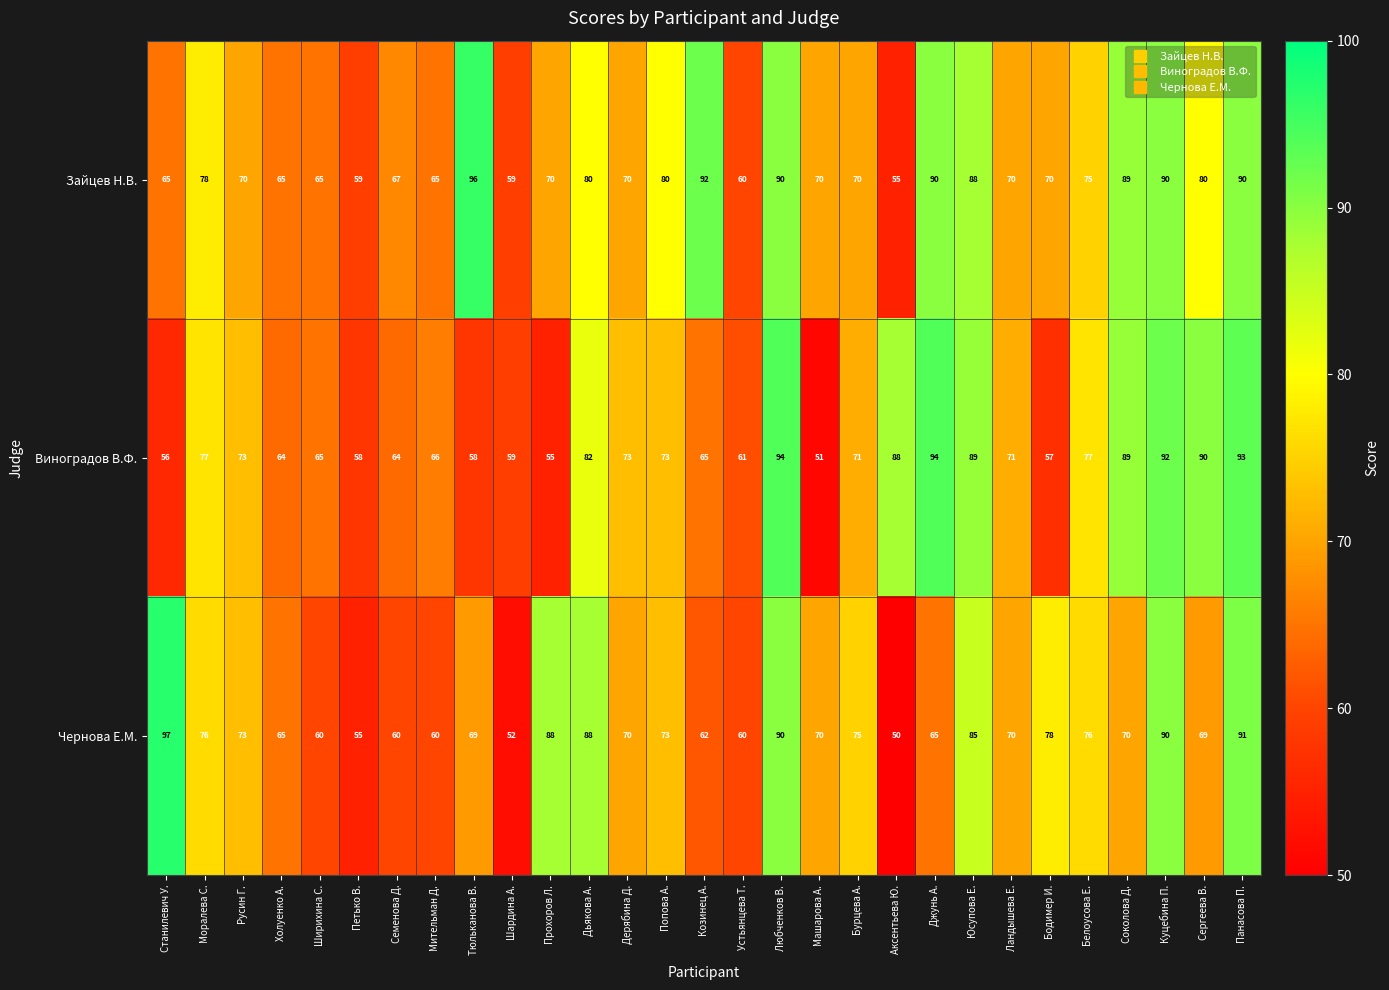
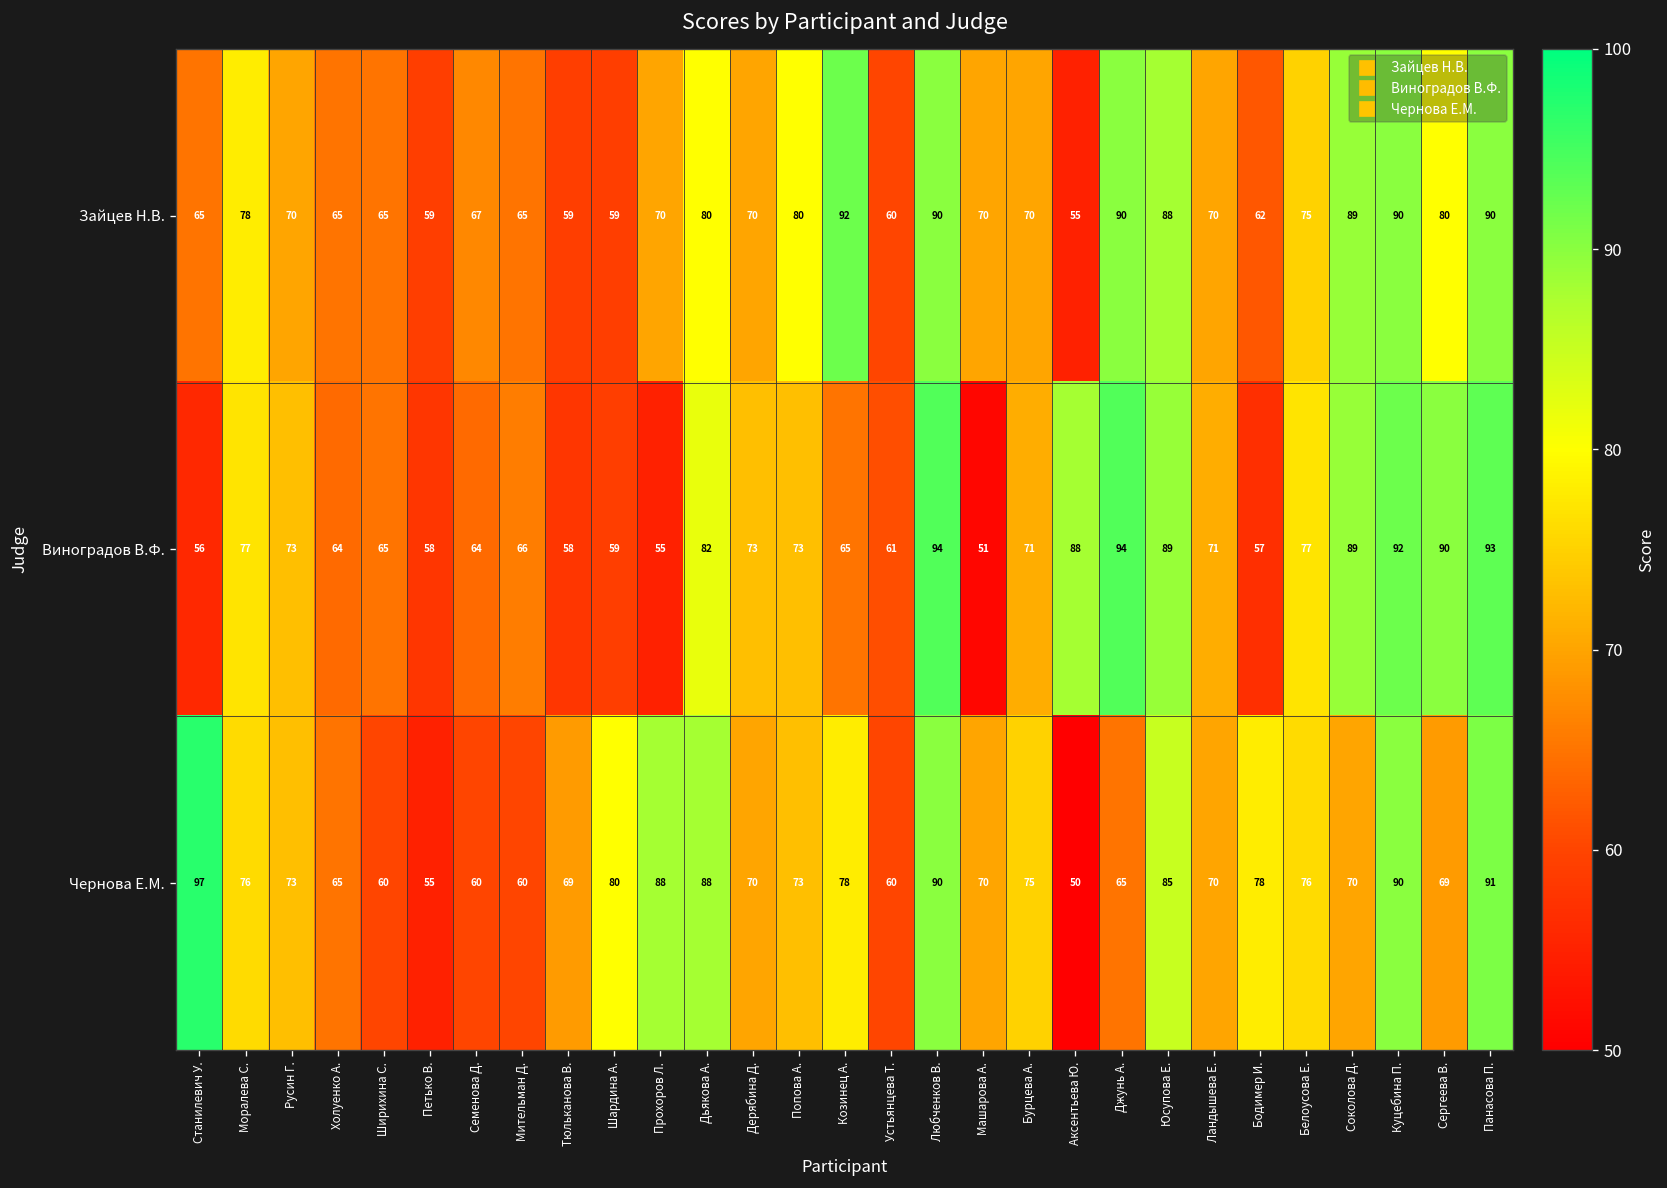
Зайцев Н.В., Тюльканова В.: 96 -> 59
Зайцев Н.В., Бодимер И.: 70 -> 62
Чернова Е.М., Шардина А.: 52 -> 80
Чернова Е.М., Козинец А.: 62 -> 78
